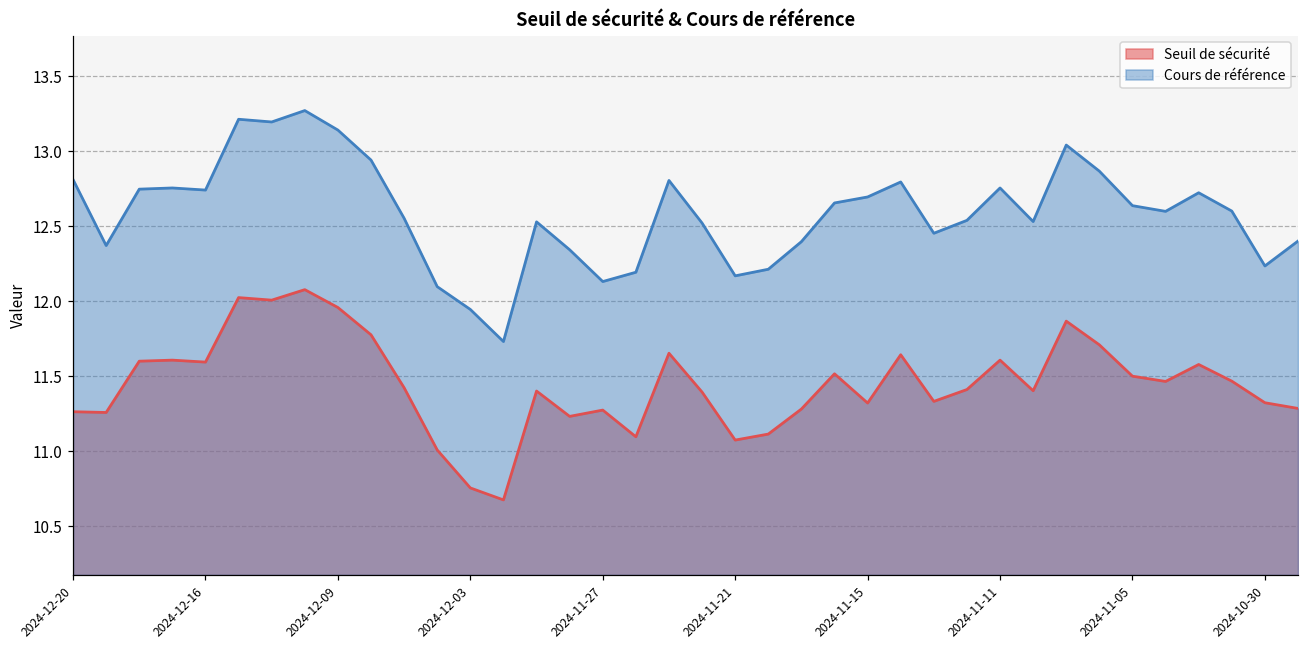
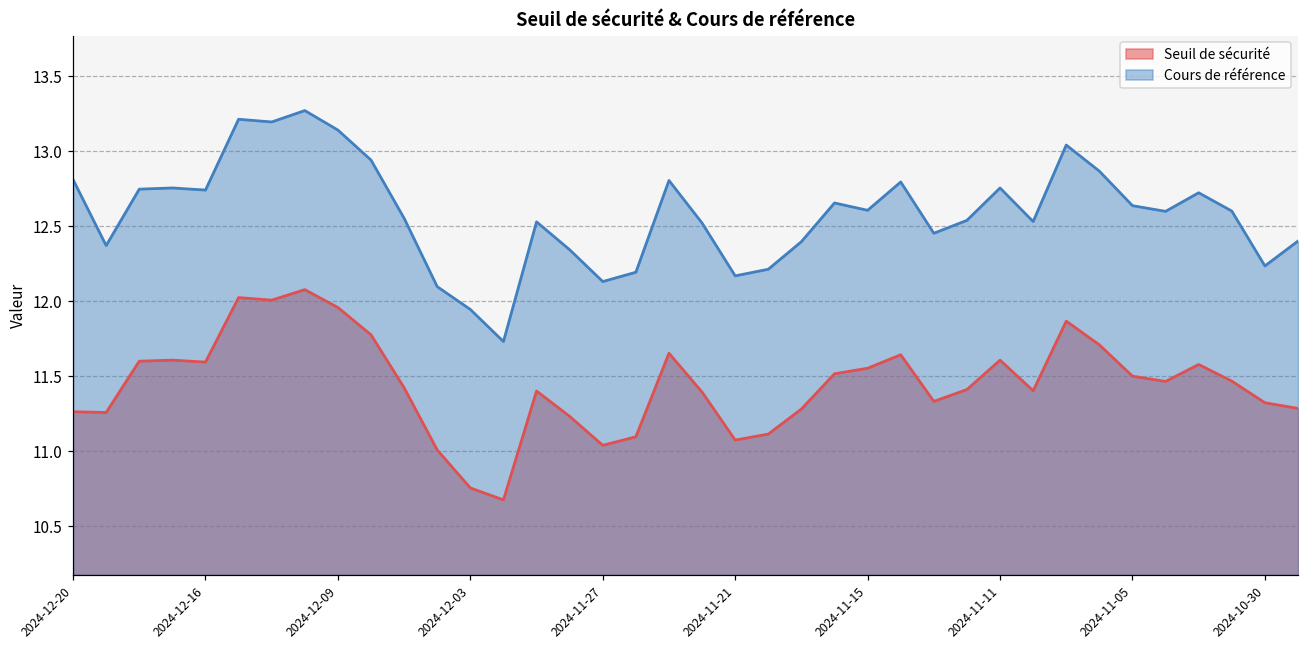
Seuil de sécurité, 2024-11-27: 11.27 -> 11.04
Seuil de sécurité, 2024-11-15: 11.32 -> 11.55
Cours de référence, 2024-11-15: 12.69 -> 12.61
